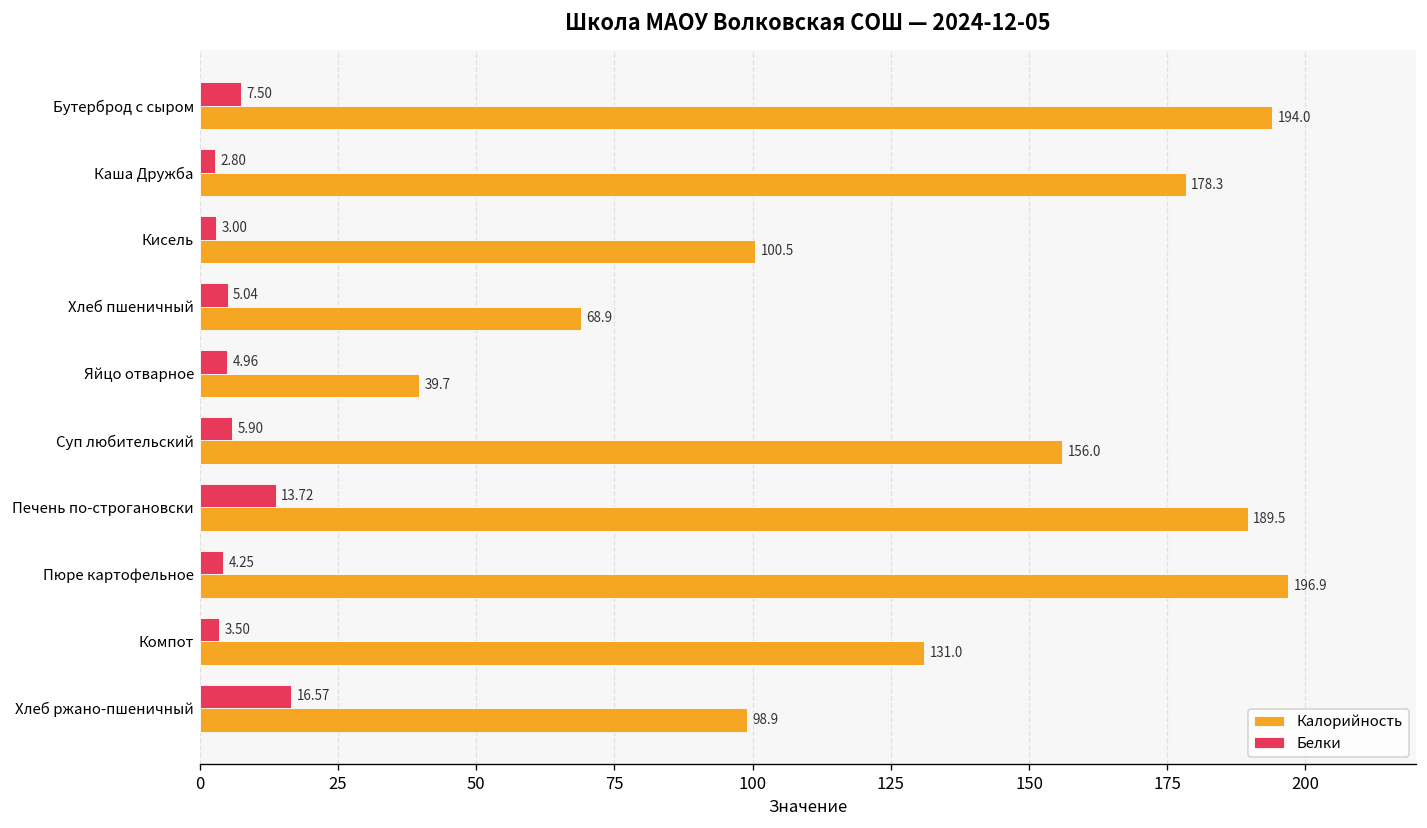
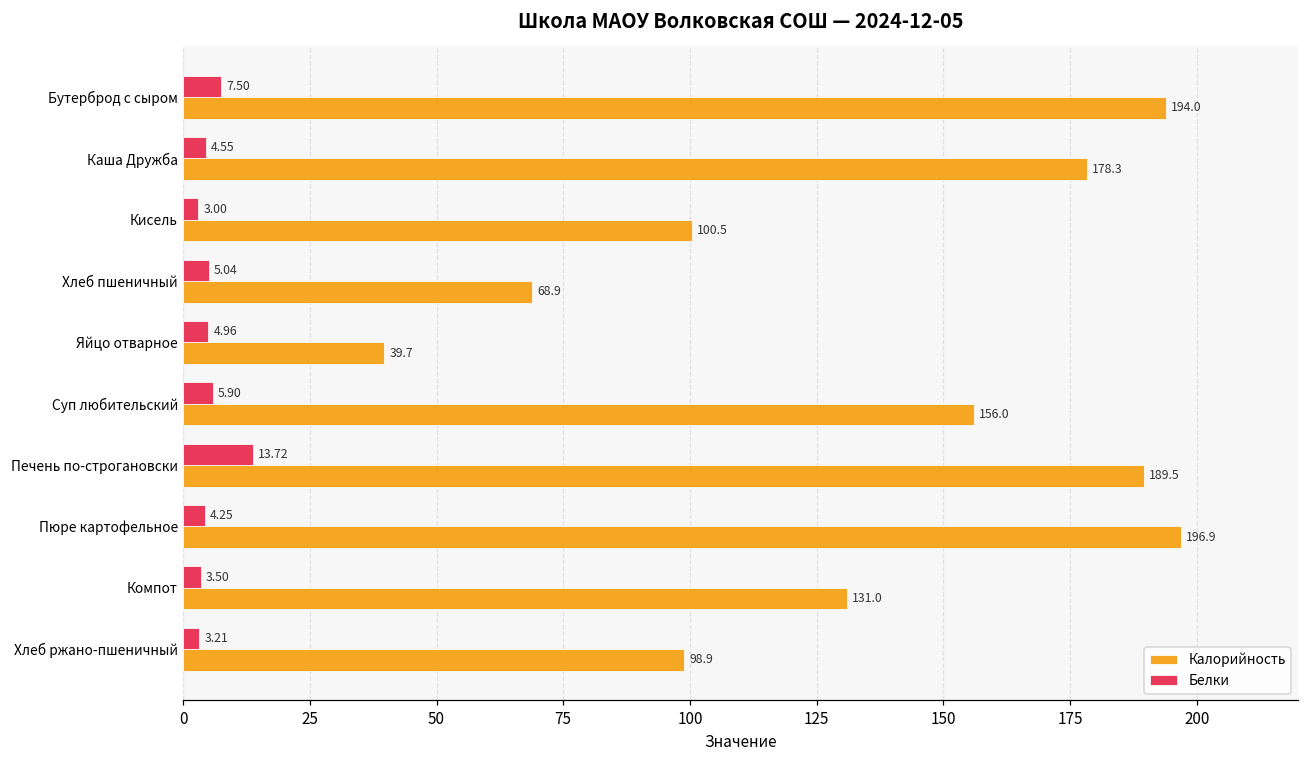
Белки, Каша Дружба: 2.80 -> 4.55
Белки, Хлеб ржано-пшеничный: 16.57 -> 3.21
